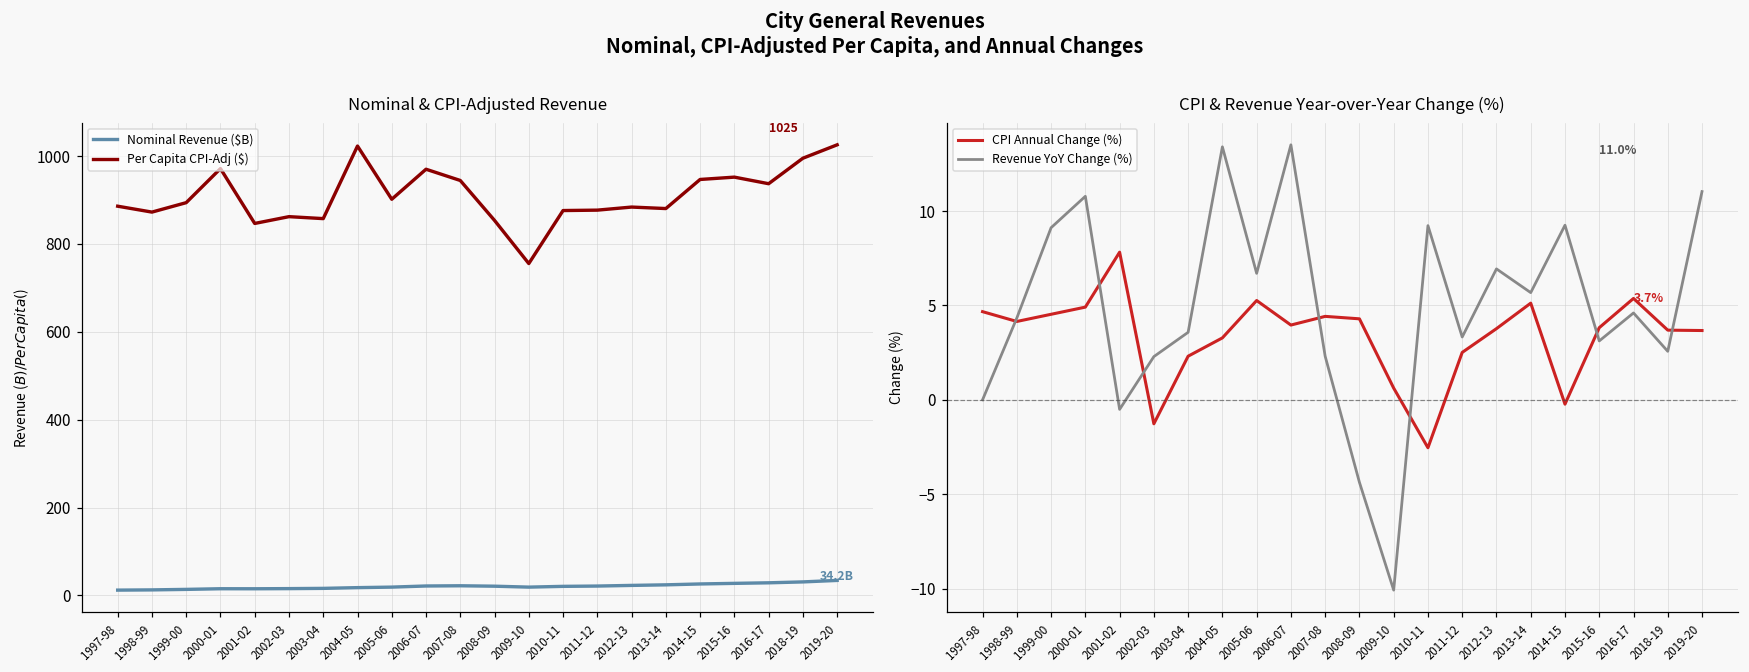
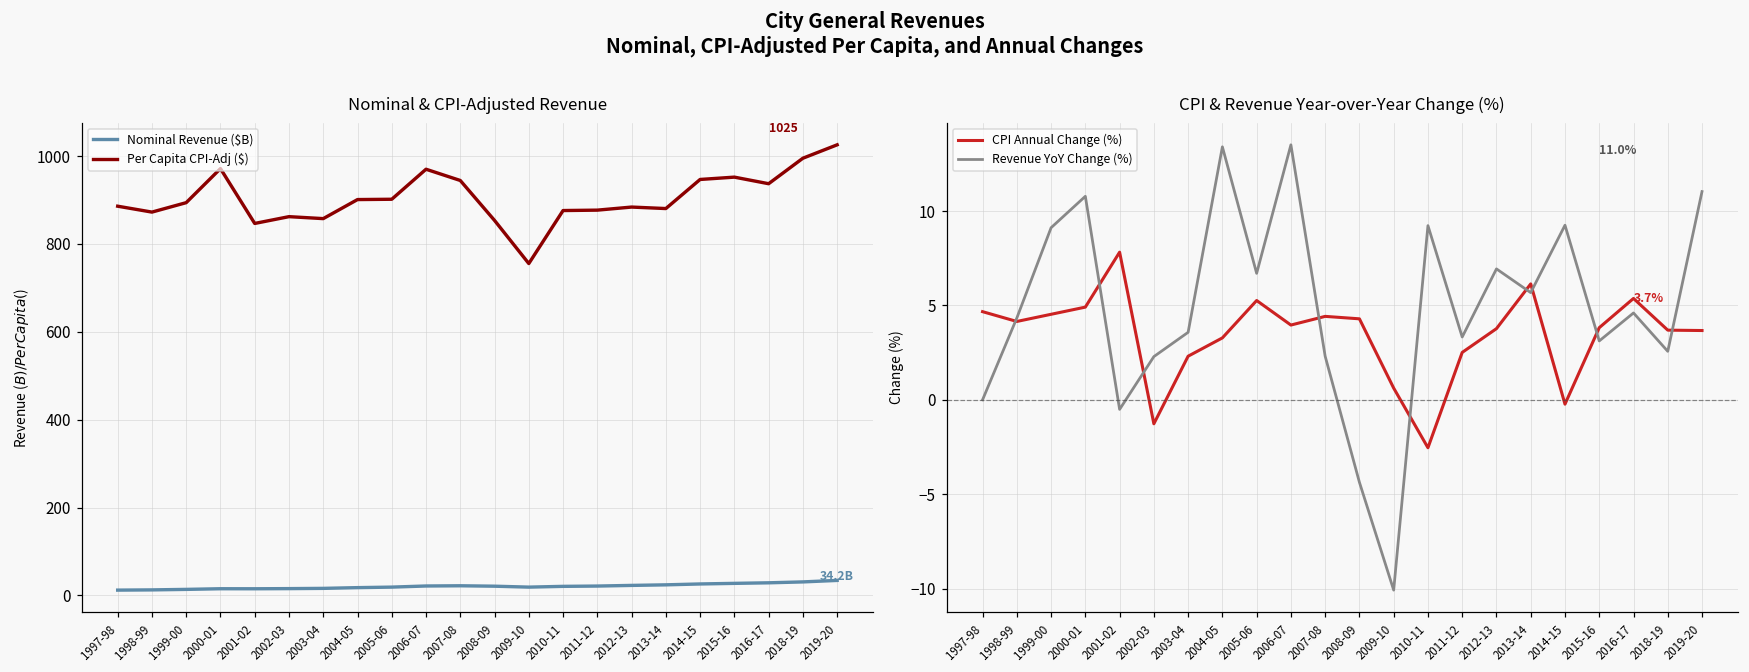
Nominal & CPI-Adjusted Revenue, Per Capita CPI-Adj ($), 2004-05: 1020 -> 900
CPI & Revenue Year-over-Year Change (%), CPI Annual Change (%), 2013-14: 5.1 -> 6.1
